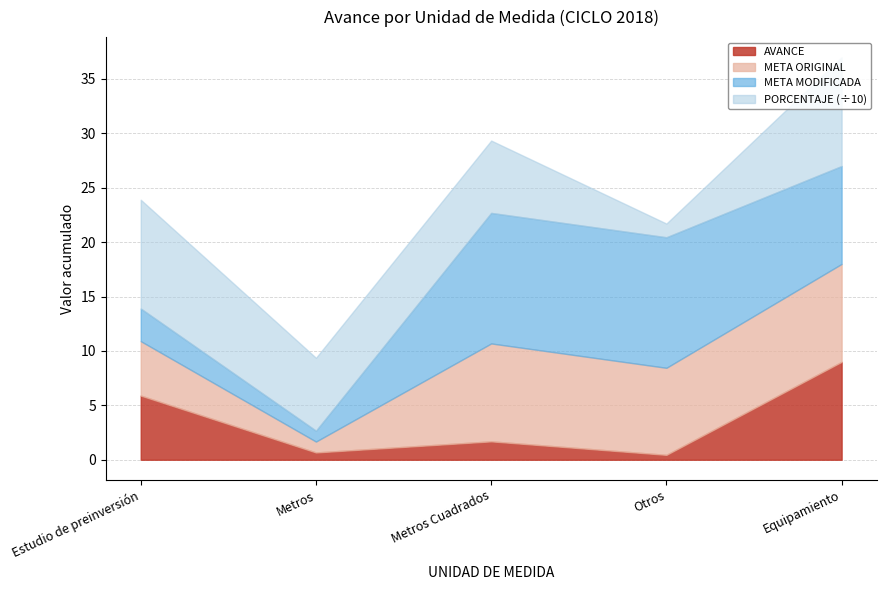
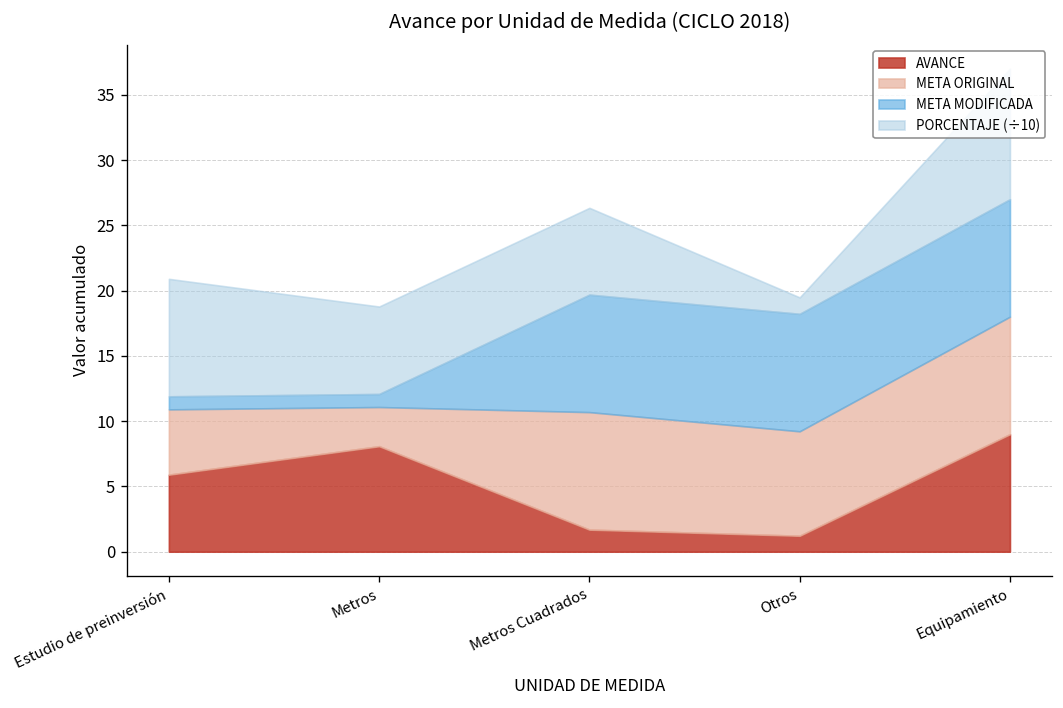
META MODIFICADA, Estudio de preinversión: 3 -> 1
PORCENTAJE (÷10), Estudio de preinversión: 10.0 -> 9.0
AVANCE, Metros: 0.7 -> 8.1
META ORIGINAL, Metros: 1 -> 3
META MODIFICADA, Metros Cuadrados: 12 -> 9
AVANCE, Otros: 0.5 -> 1.2
META MODIFICADA, Otros: 12 -> 9
